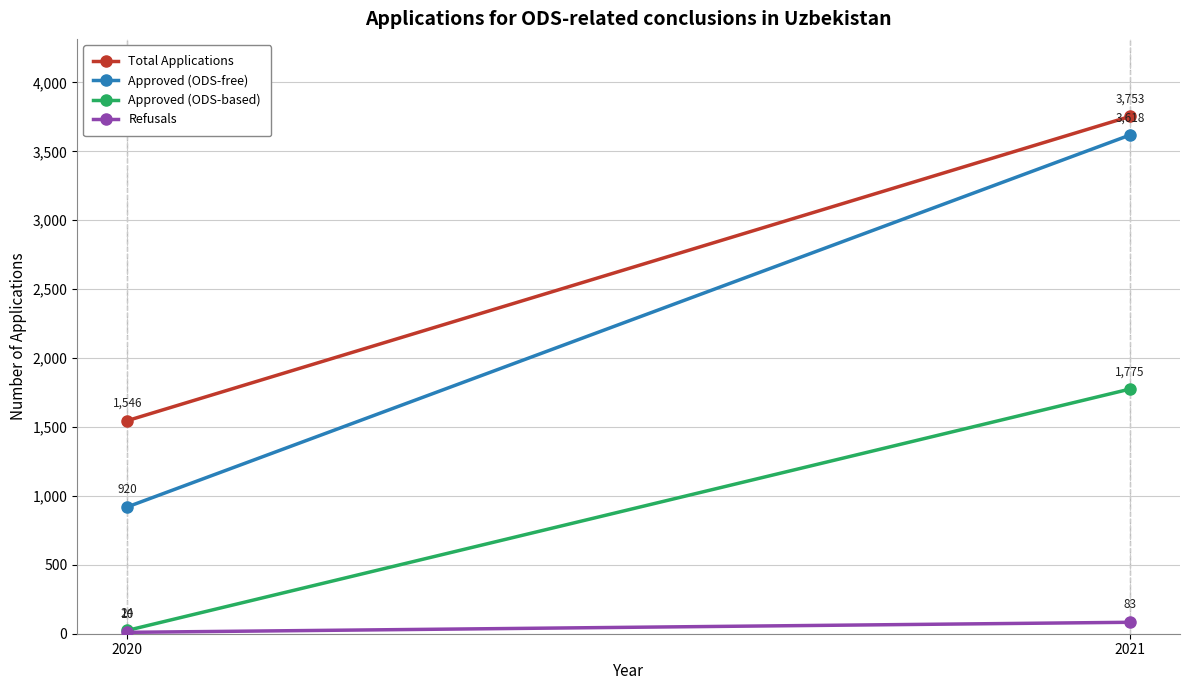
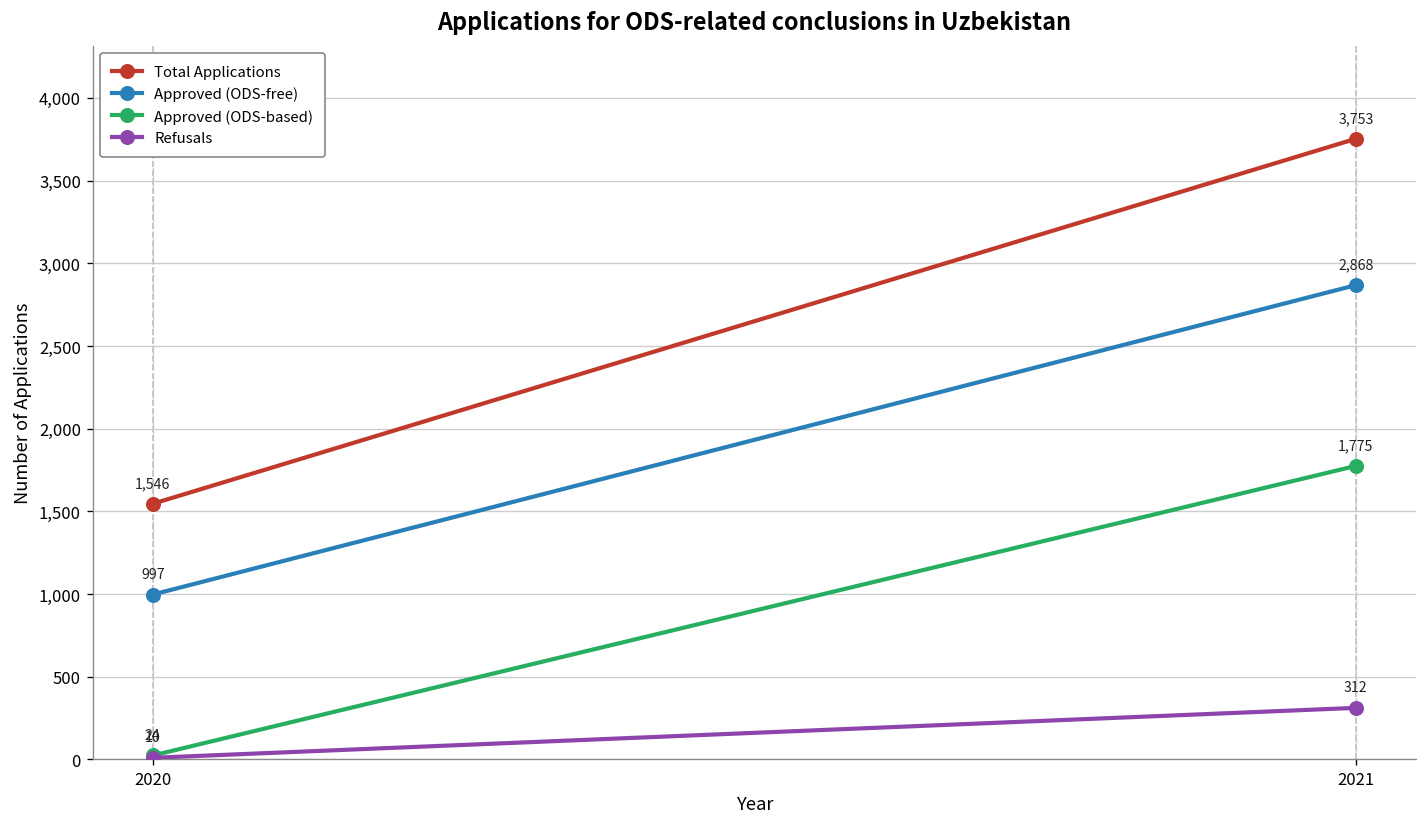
Approved (ODS-free), 2020: 920 -> 997
Approved (ODS-free), 2021: 3,618 -> 2,868
Refusals, 2021: 83 -> 312
